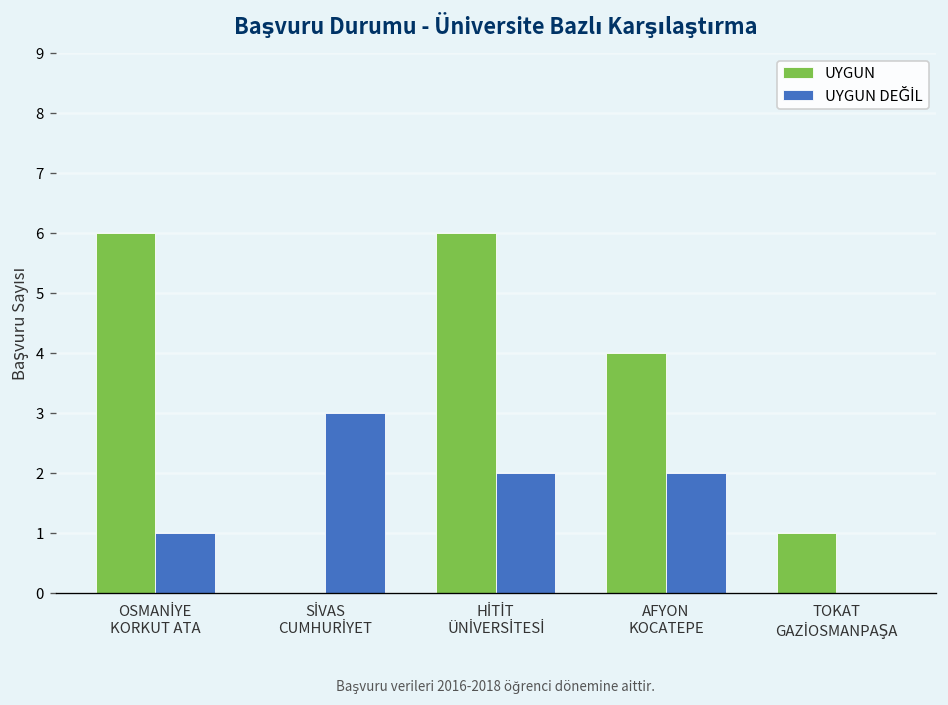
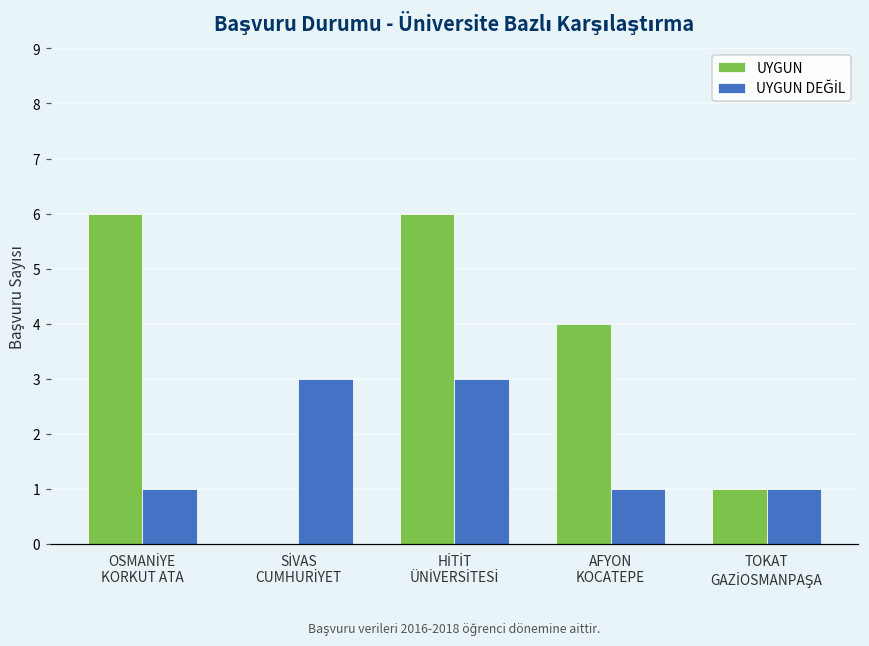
UYGUN DEĞİL, HİTİT ÜNİVERSİTESİ: 2 -> 3
UYGUN DEĞİL, AFYON KOCATEPE: 2 -> 1
UYGUN DEĞİL, TOKAT GAZİOSMANPAŞA: 0 -> 1
